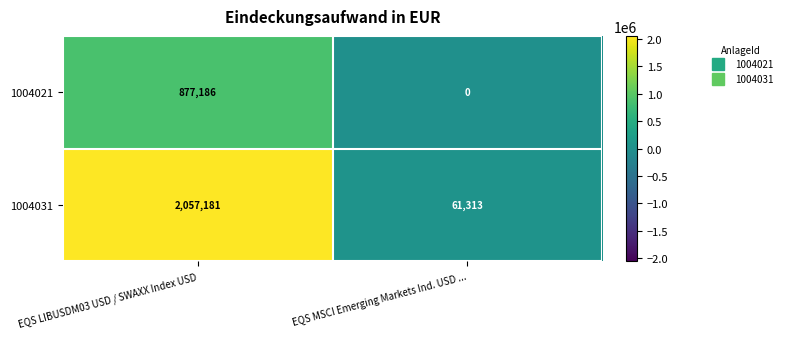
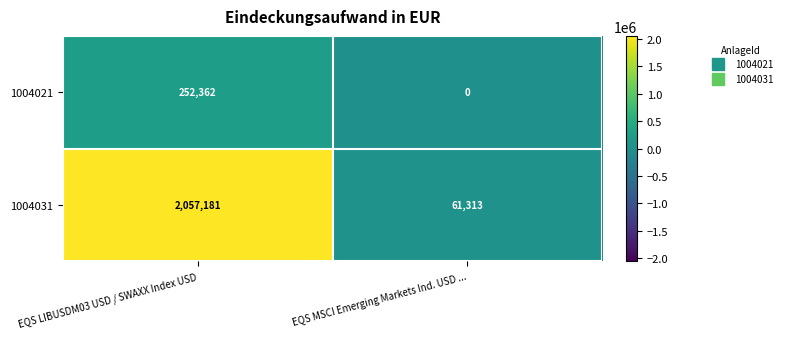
1004021, EQS LIBUSDM03 USD / SWAXX Index USD: 877,186 -> 252,362
